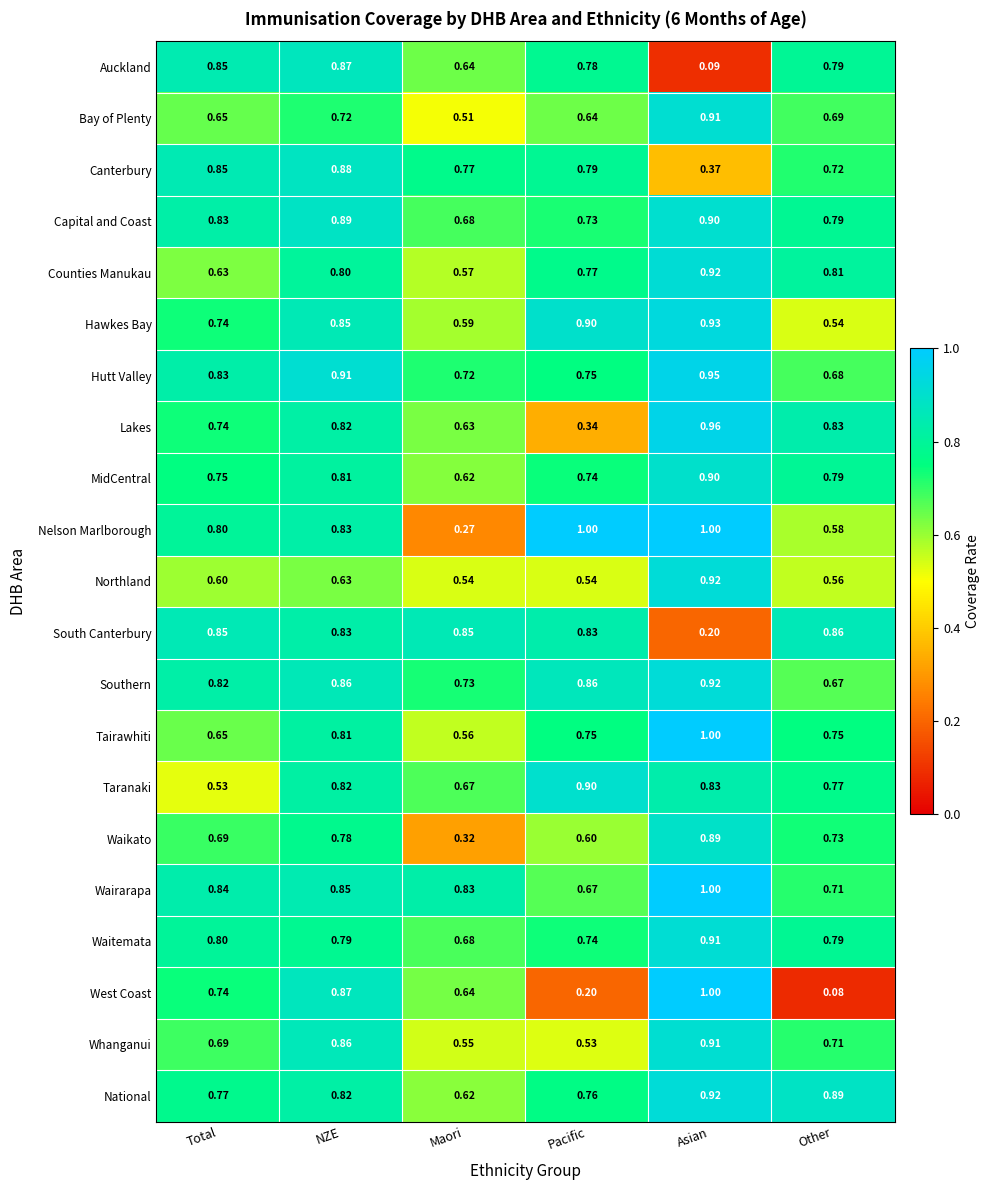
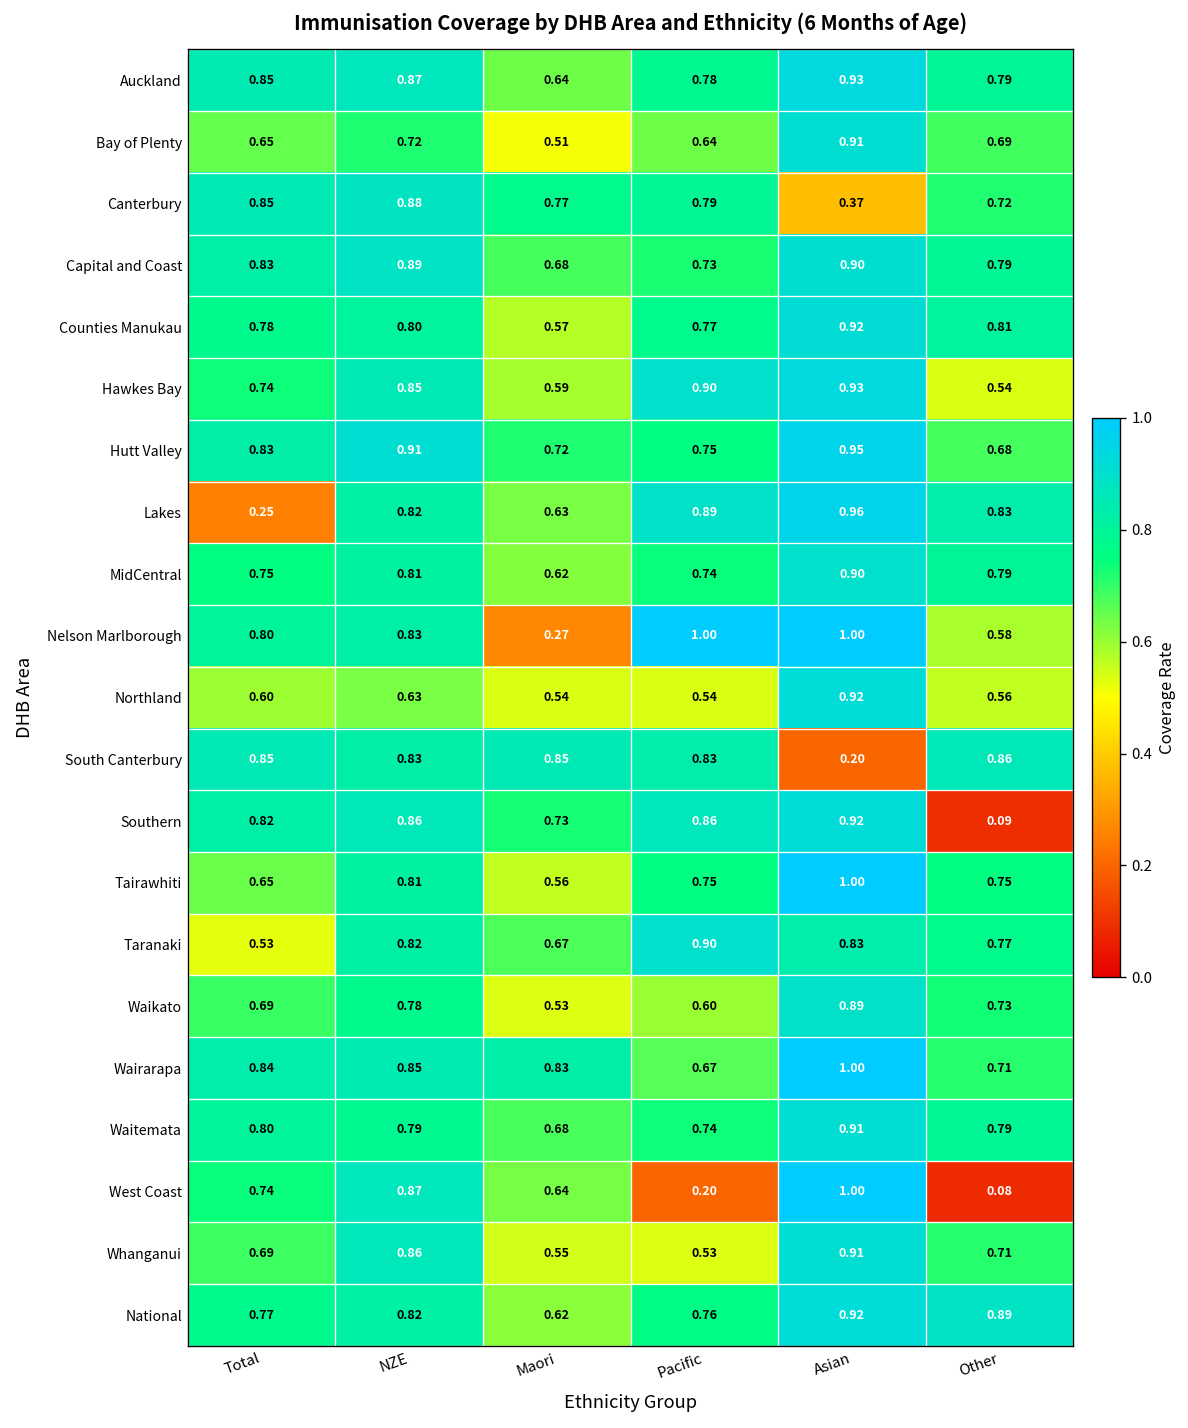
Auckland, Asian: 0.09 -> 0.93
Counties Manukau, Total: 0.63 -> 0.78
Lakes, Total: 0.74 -> 0.25
Lakes, Pacific: 0.34 -> 0.89
Southern, Other: 0.67 -> 0.09
Waikato, Maori: 0.32 -> 0.53
